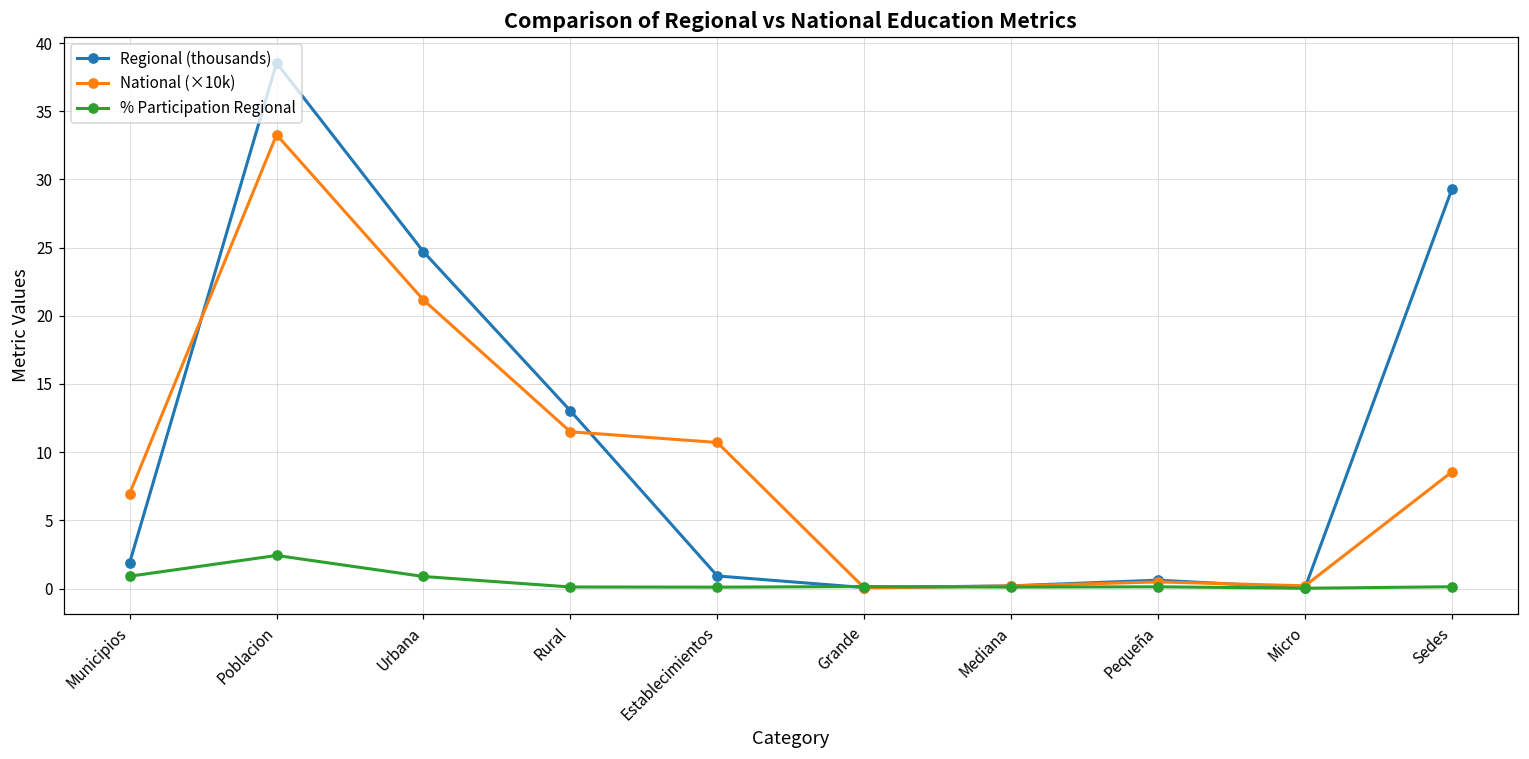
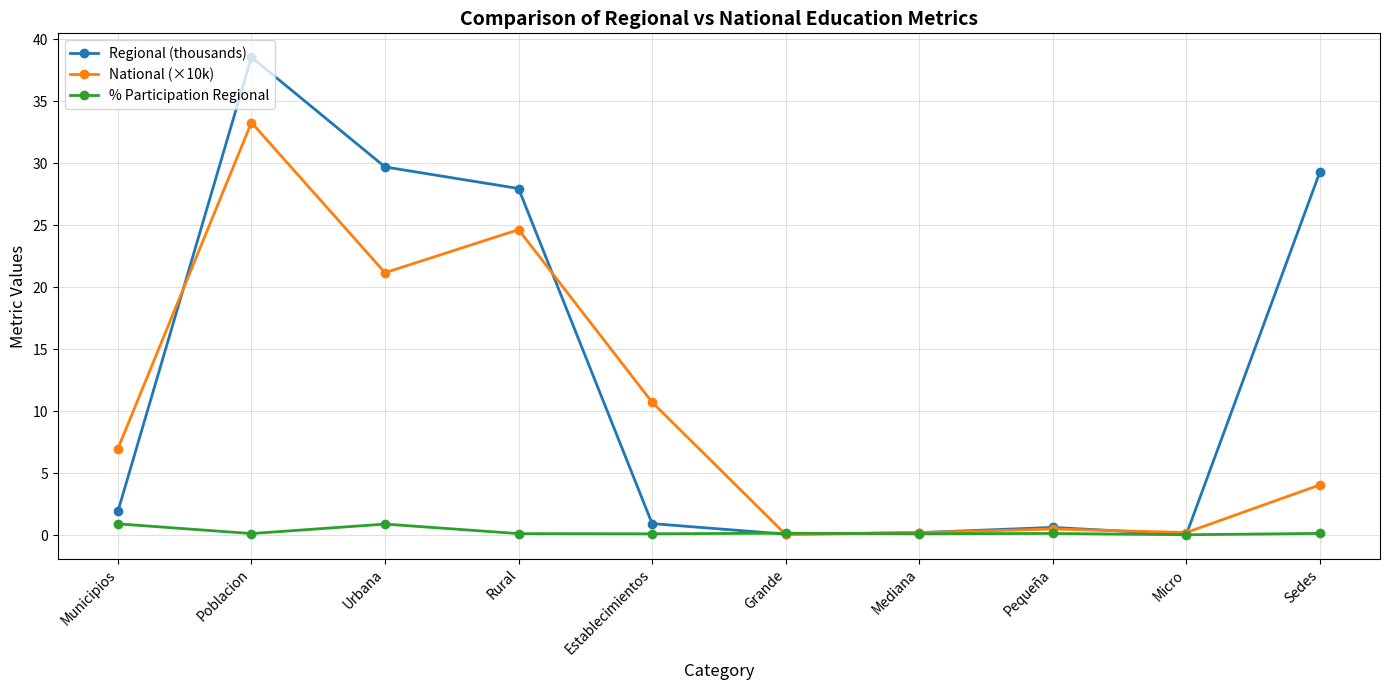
% Participation Regional, Poblacion: 2.4 -> 0.1
Regional (thousands), Urbana: 24.7 -> 29.7
Regional (thousands), Rural: 13.0 -> 28.0
National (×10k), Rural: 11.5 -> 24.6
National (×10k), Sedes: 8.6 -> 4.0
